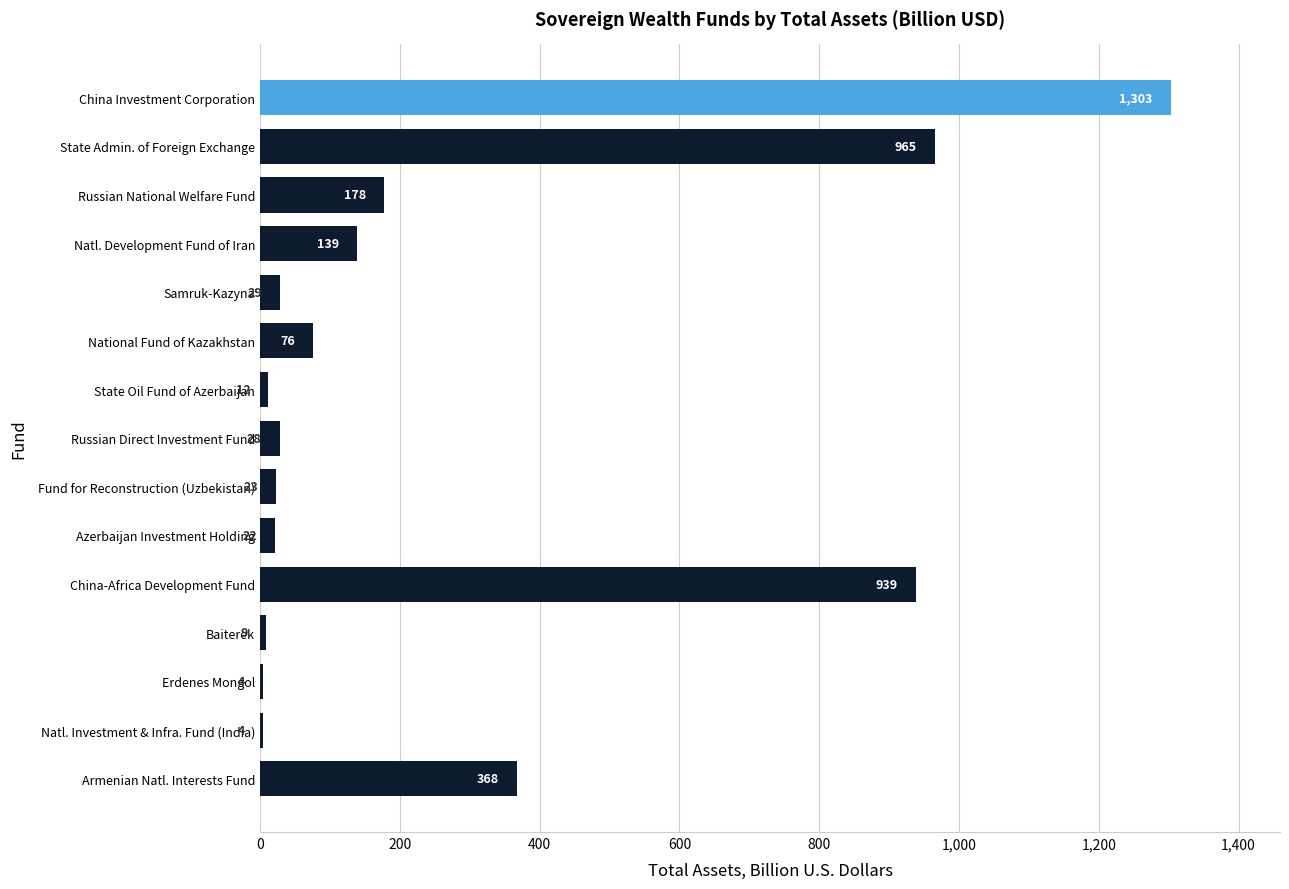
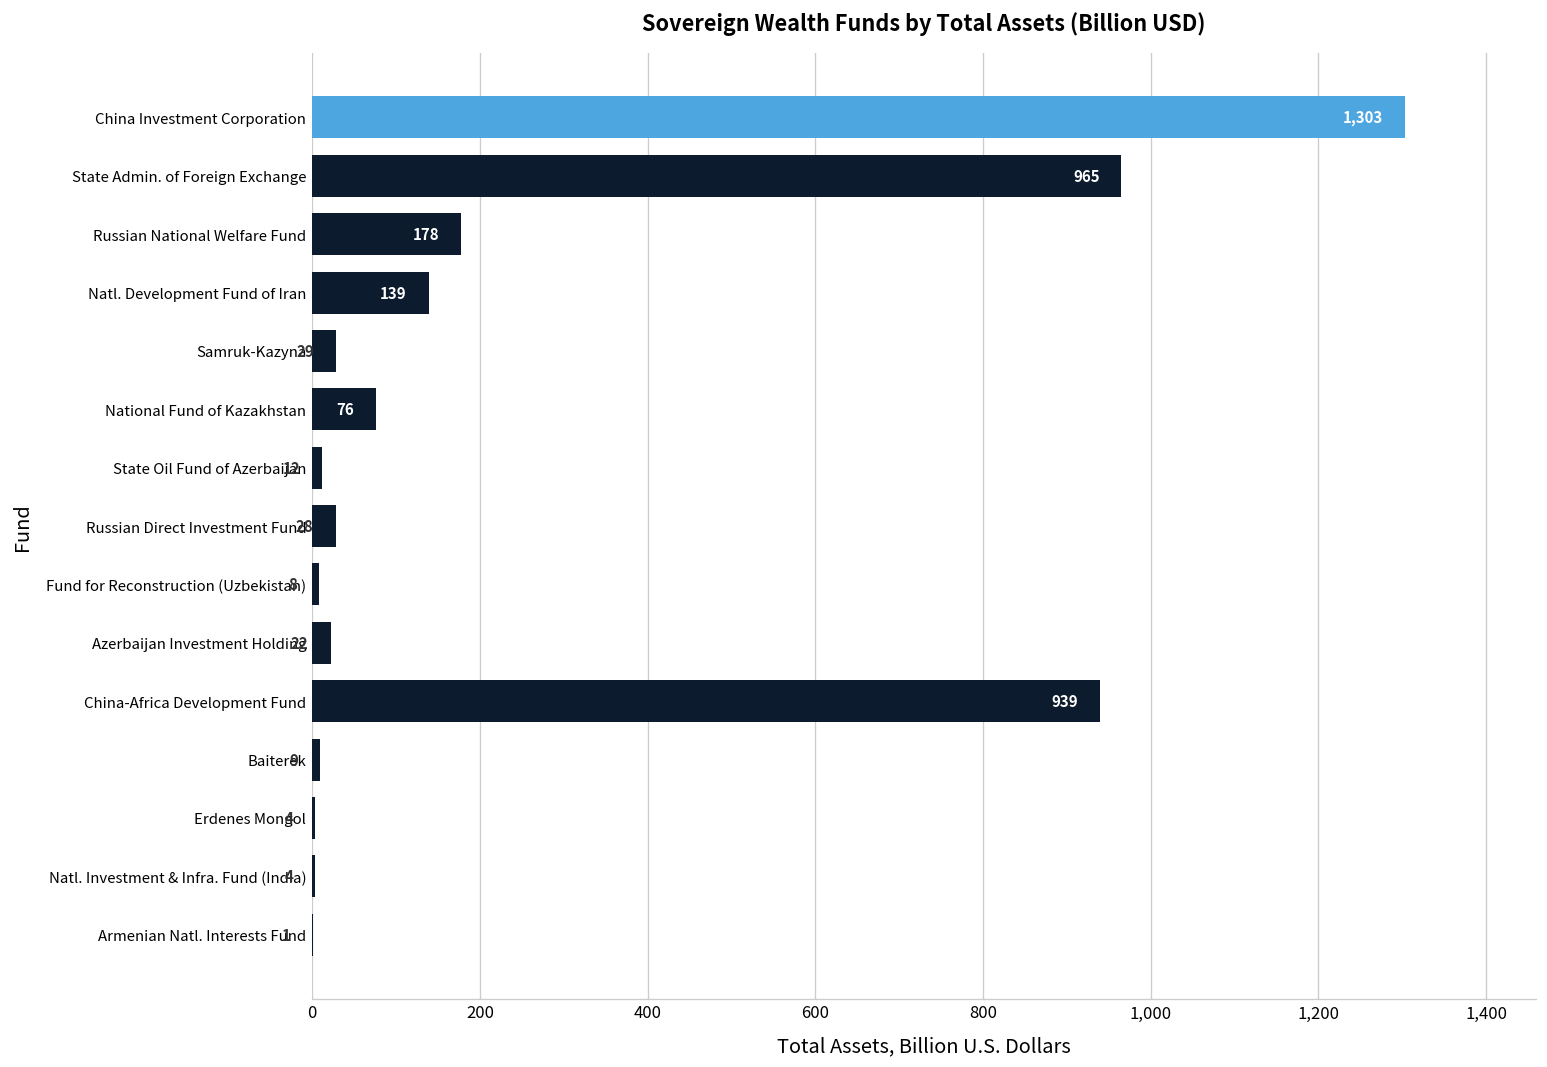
Fund for Reconstruction (Uzbekistan): 23 -> 8
Armenian Natl. Interests Fund: 368 -> 1
